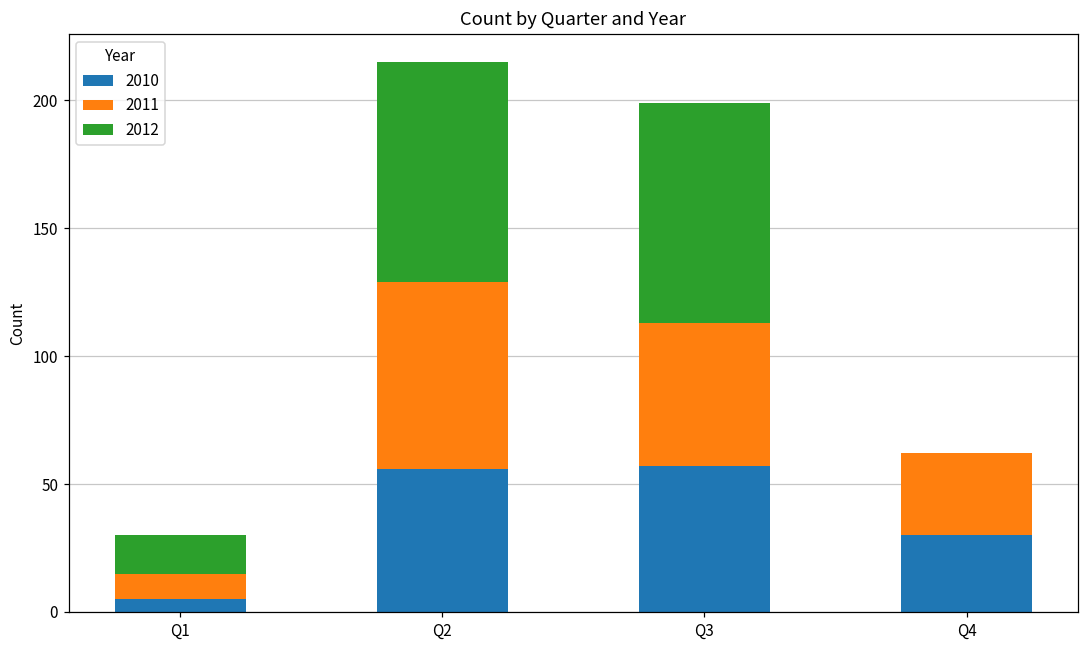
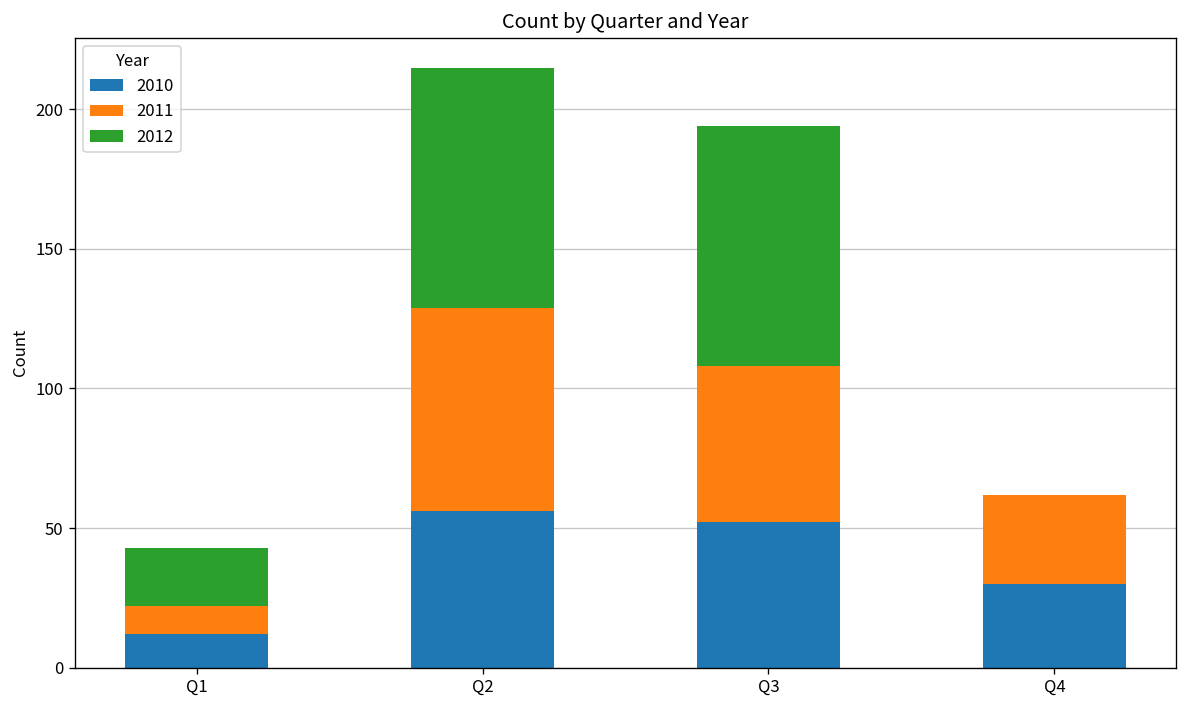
2010, Q1: 5 -> 12
2012, Q1: 15 -> 21
2010, Q3: 57 -> 52
